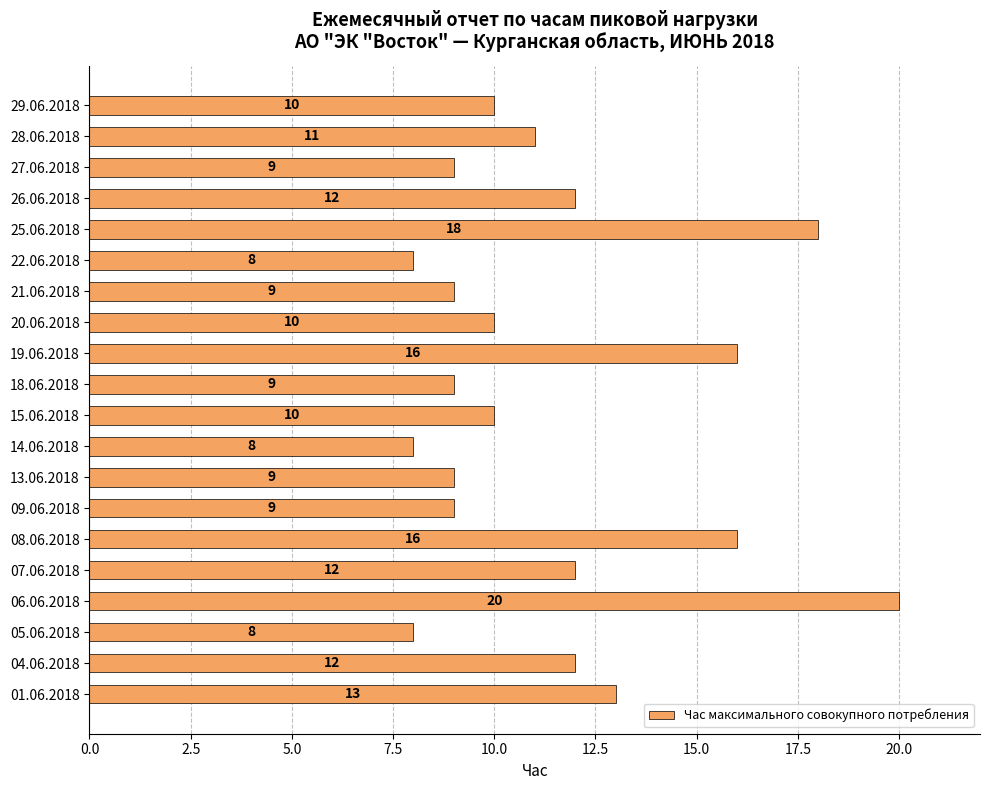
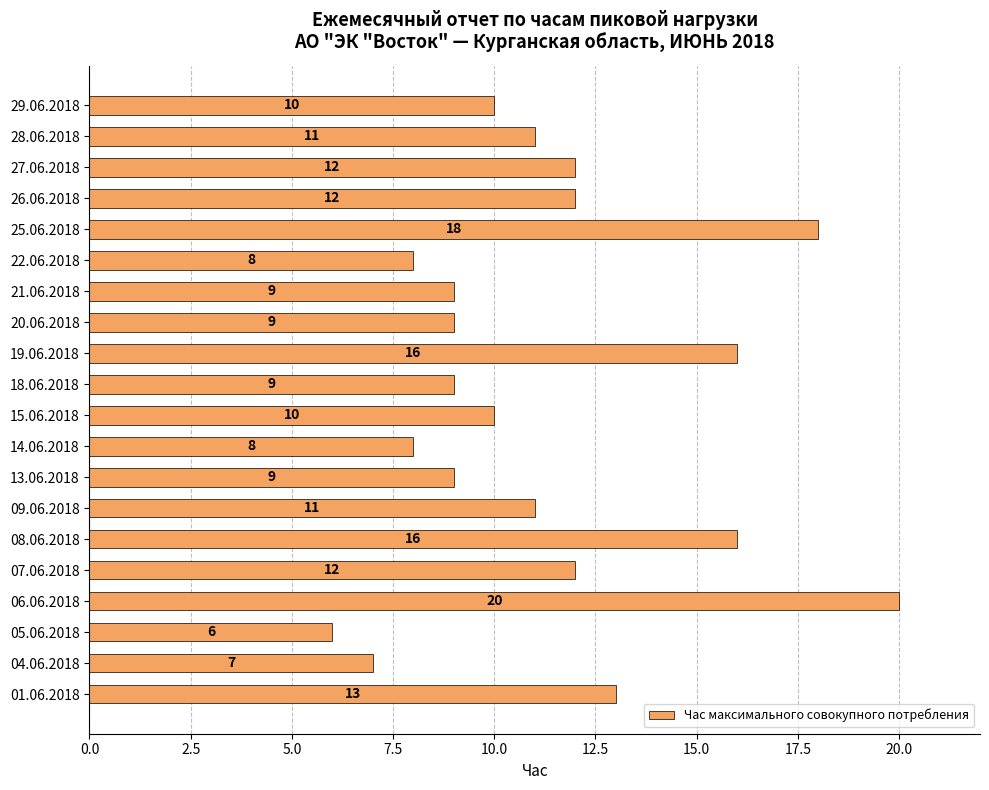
27.06.2018: 9 -> 12
20.06.2018: 10 -> 9
09.06.2018: 9 -> 11
05.06.2018: 8 -> 6
04.06.2018: 12 -> 7
